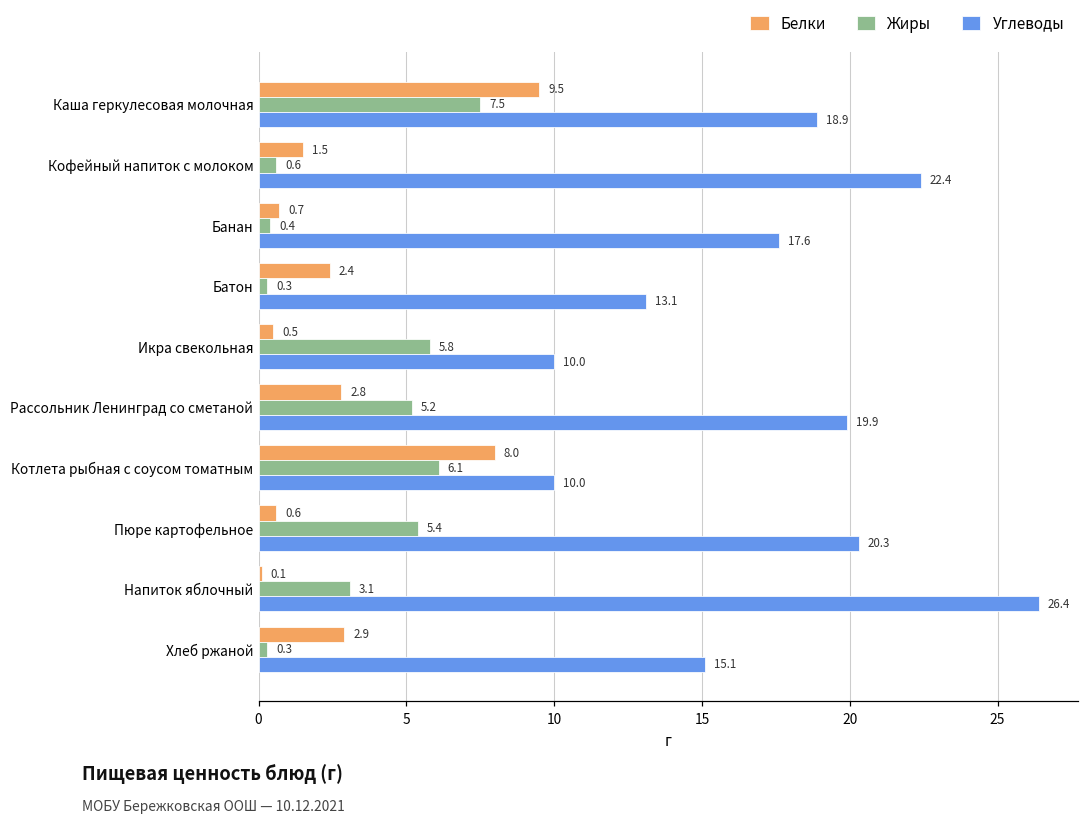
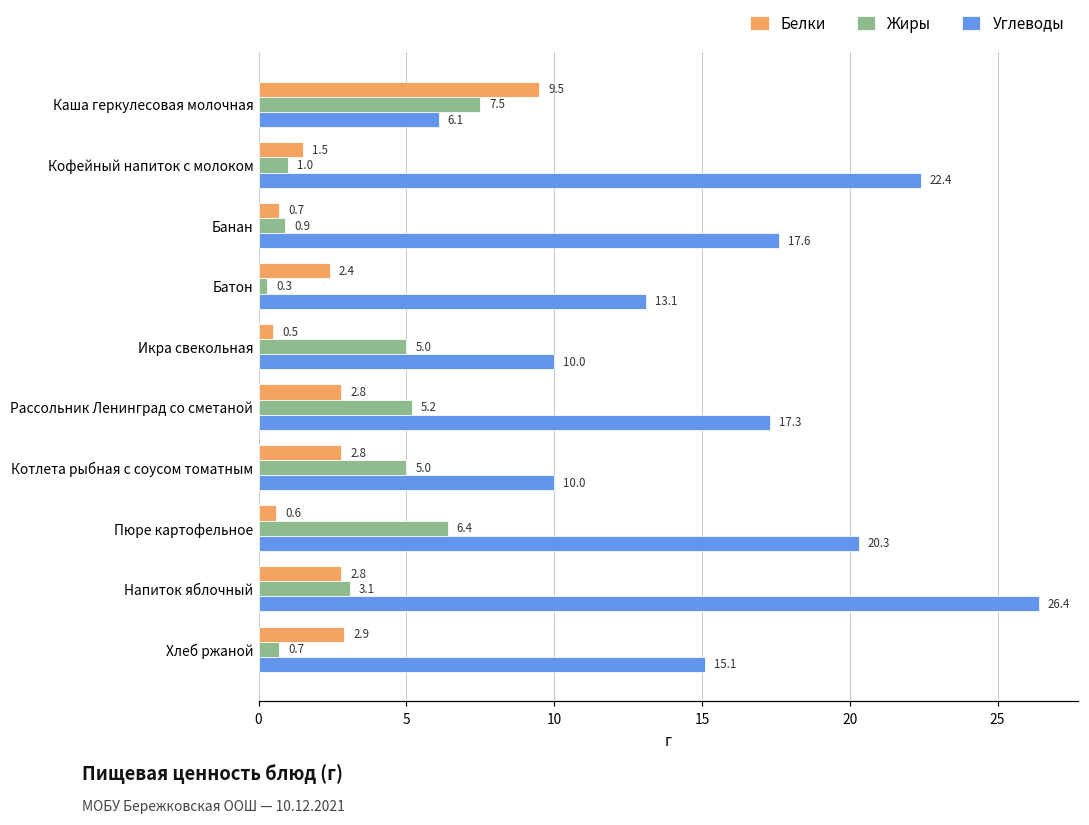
Углеводы, Каша геркулесовая молочная: 18.9 -> 6.1
Жиры, Кофейный напиток с молоком: 0.6 -> 1.0
Жиры, Банан: 0.4 -> 0.9
Жиры, Икра свекольная: 5.8 -> 5.0
Углеводы, Рассольник Ленинград со сметаной: 19.9 -> 17.3
Белки, Котлета рыбная с соусом томатным: 8.0 -> 2.8
Жиры, Котлета рыбная с соусом томатным: 6.1 -> 5.0
Жиры, Пюре картофельное: 5.4 -> 6.4
Белки, Напиток яблочный: 0.1 -> 2.8
Жиры, Хлеб ржаной: 0.3 -> 0.7
